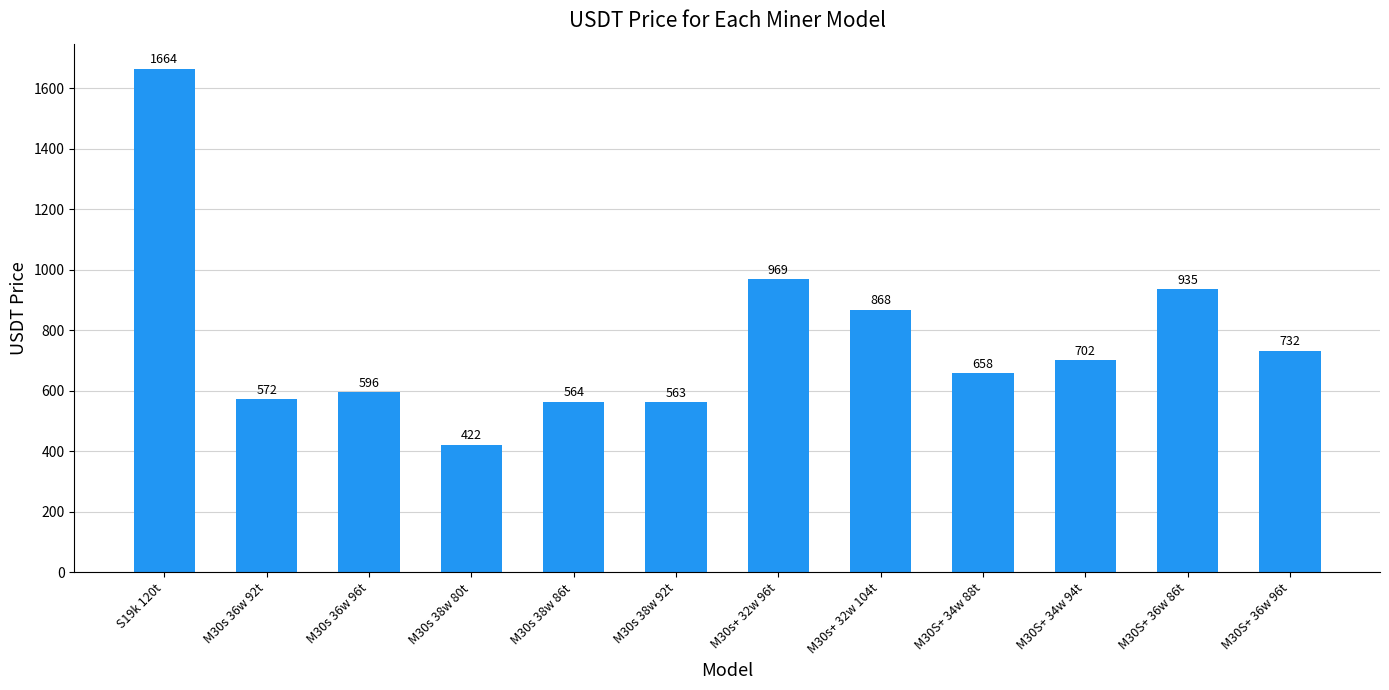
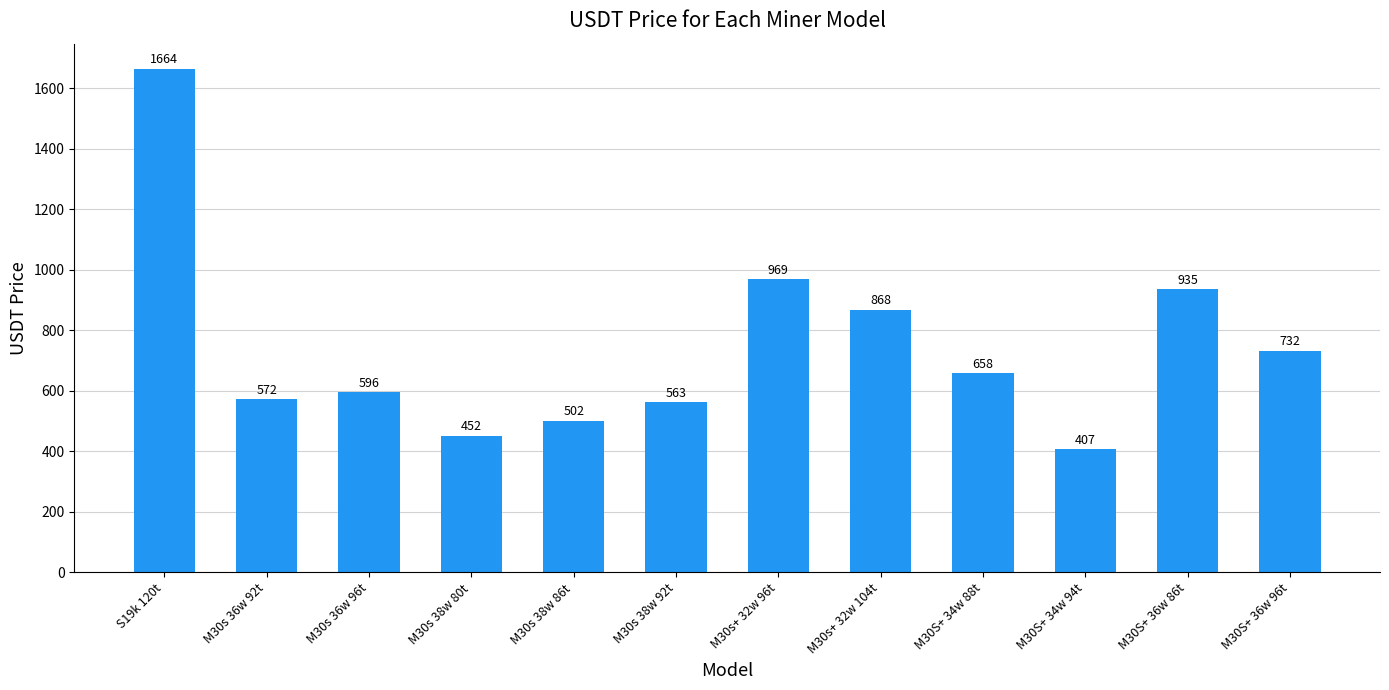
M30s 38w 80t: 422 -> 452
M30s 38w 86t: 564 -> 502
M30S+ 34w 94t: 702 -> 407
